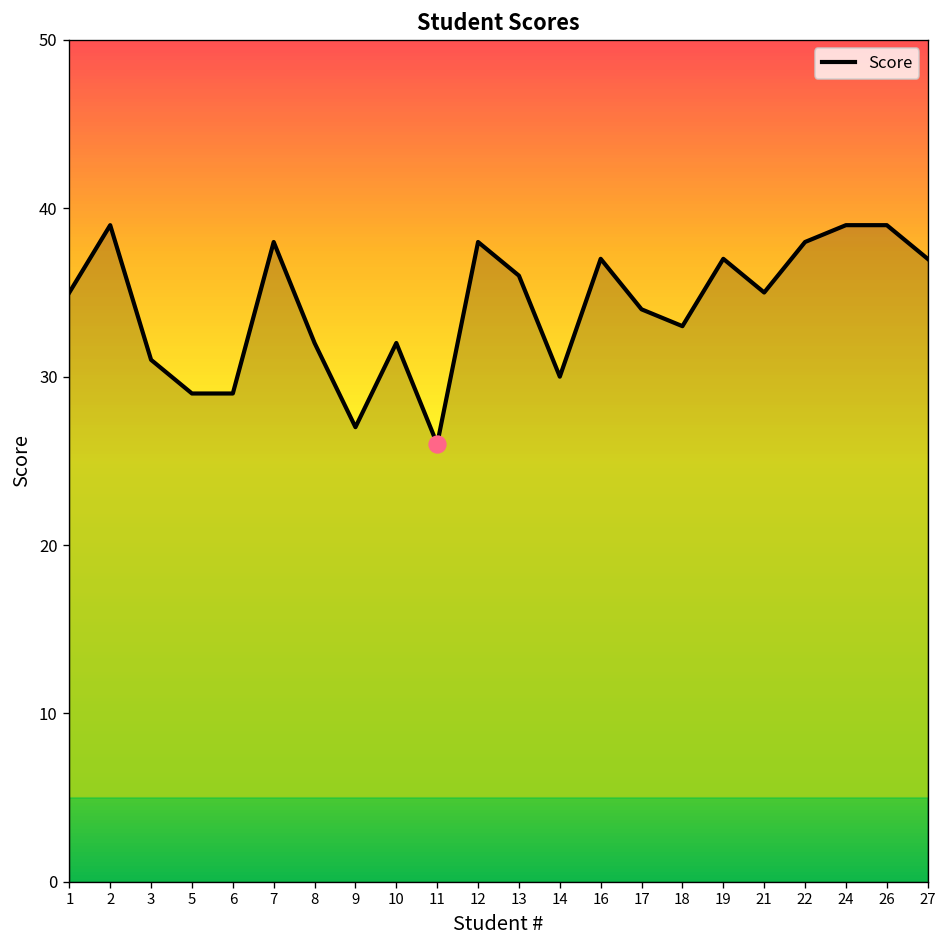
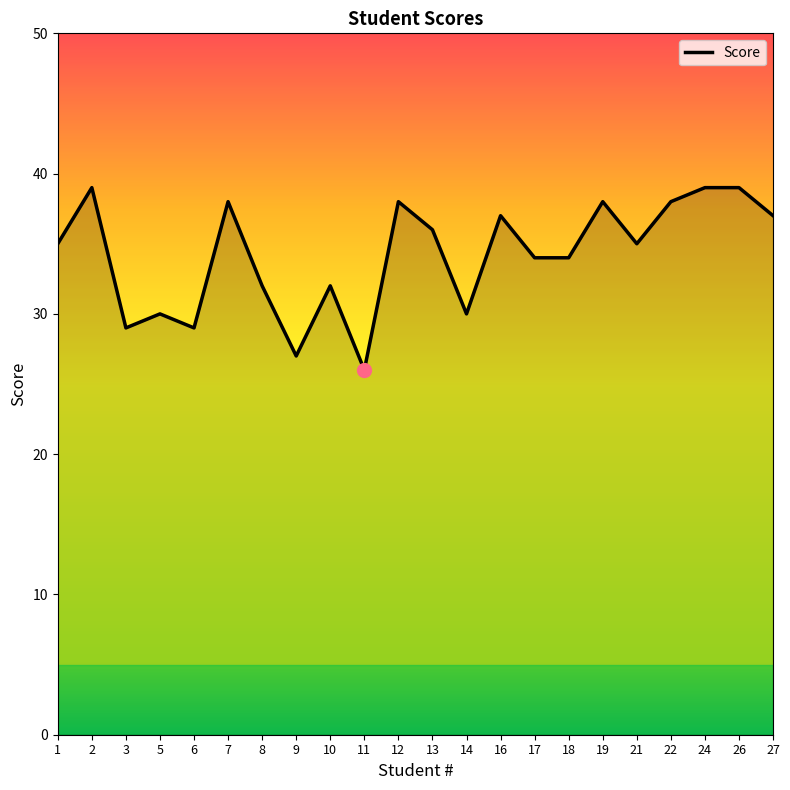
Score, 3: 31 -> 29
Score, 5: 29 -> 30
Score, 18: 33 -> 34
Score, 19: 37 -> 38
